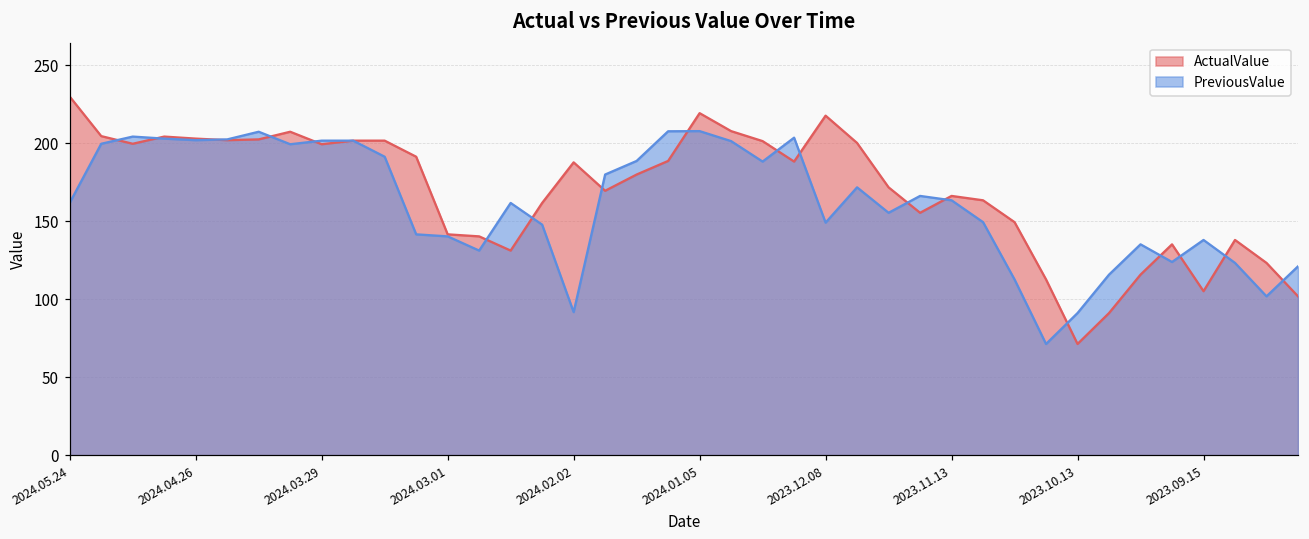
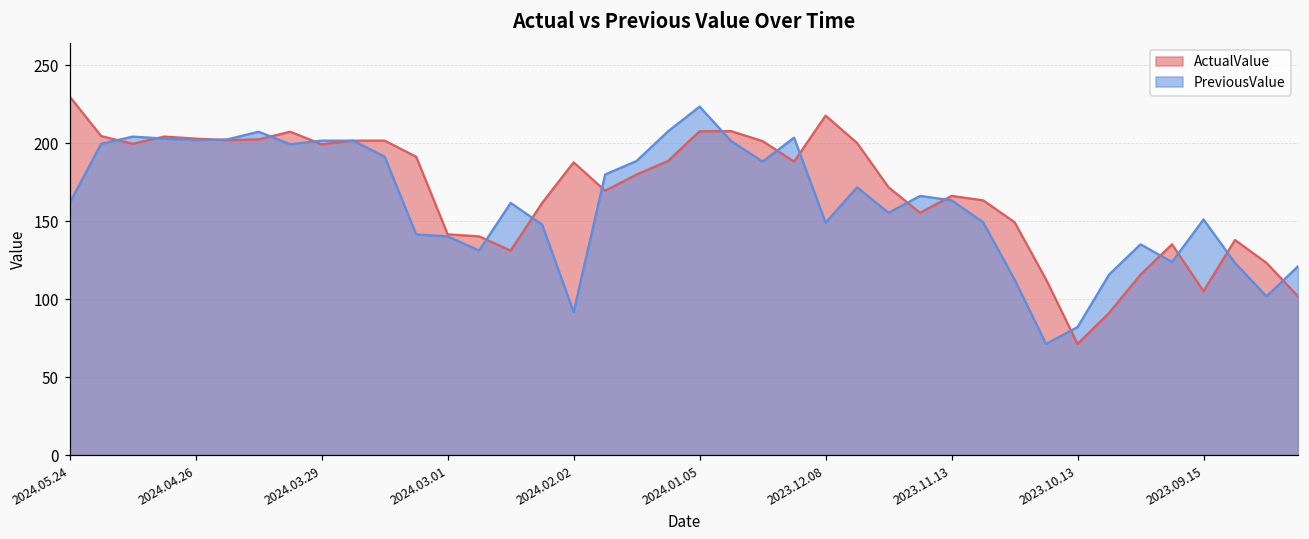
ActualValue, 2024.01.05: 219 -> 208
PreviousValue, 2024.01.05: 208 -> 223
PreviousValue, 2023.10.13: 91 -> 82
PreviousValue, 2023.09.15: 138 -> 151
